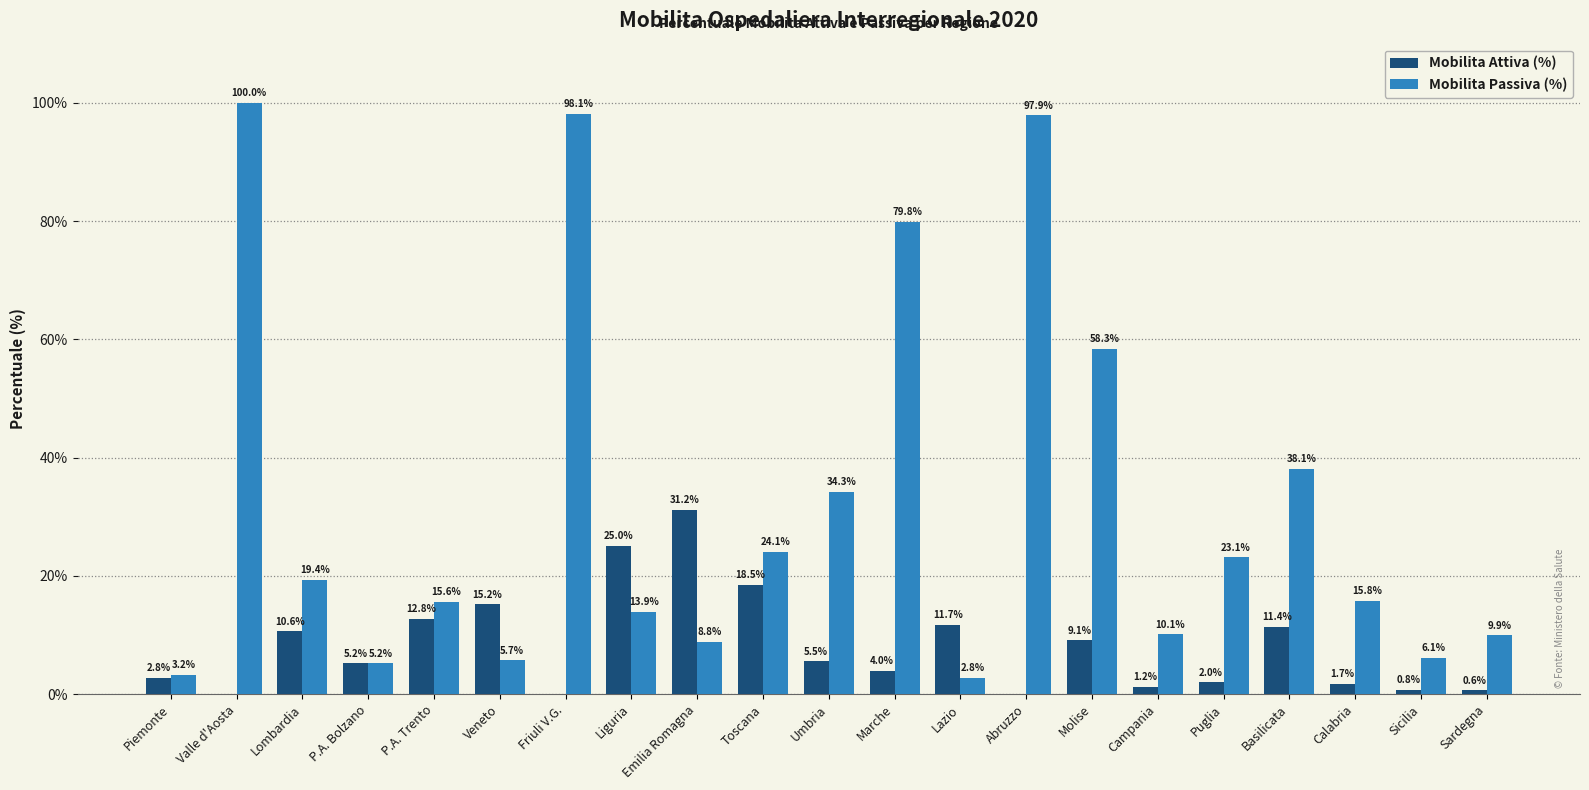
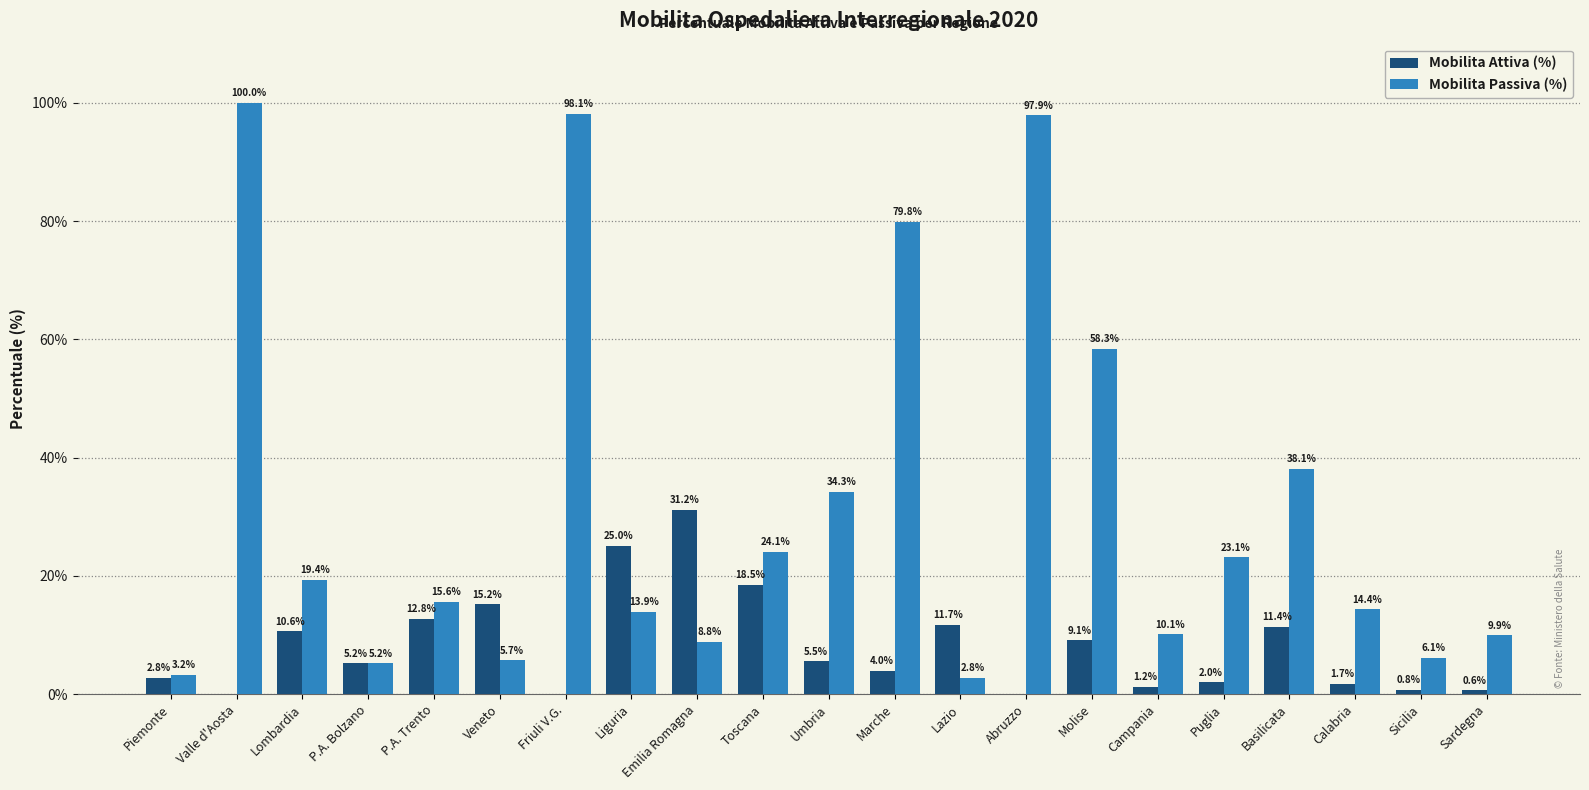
Mobilita Passiva (%), Calabria: 15.8% -> 14.4%
